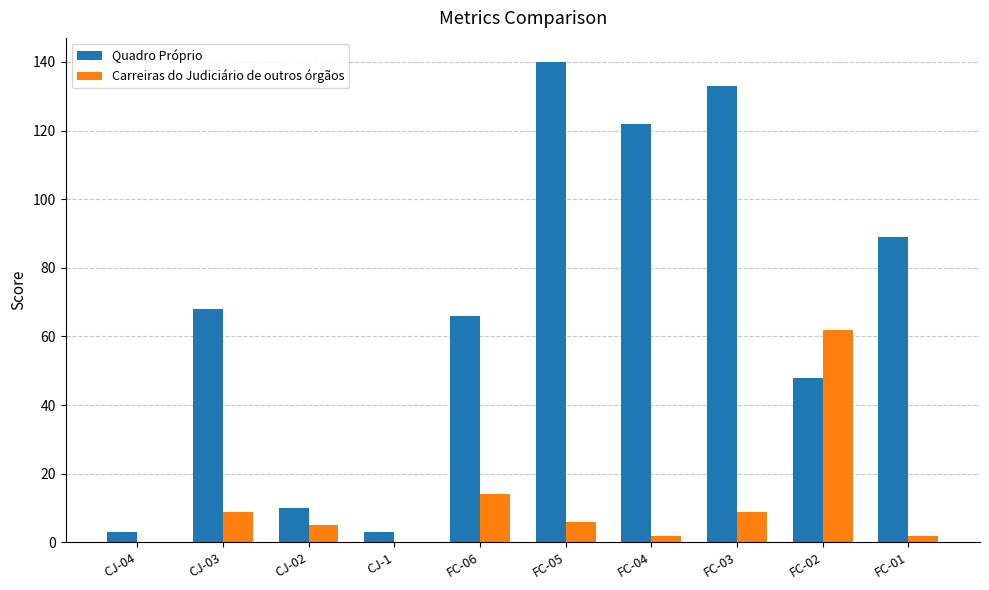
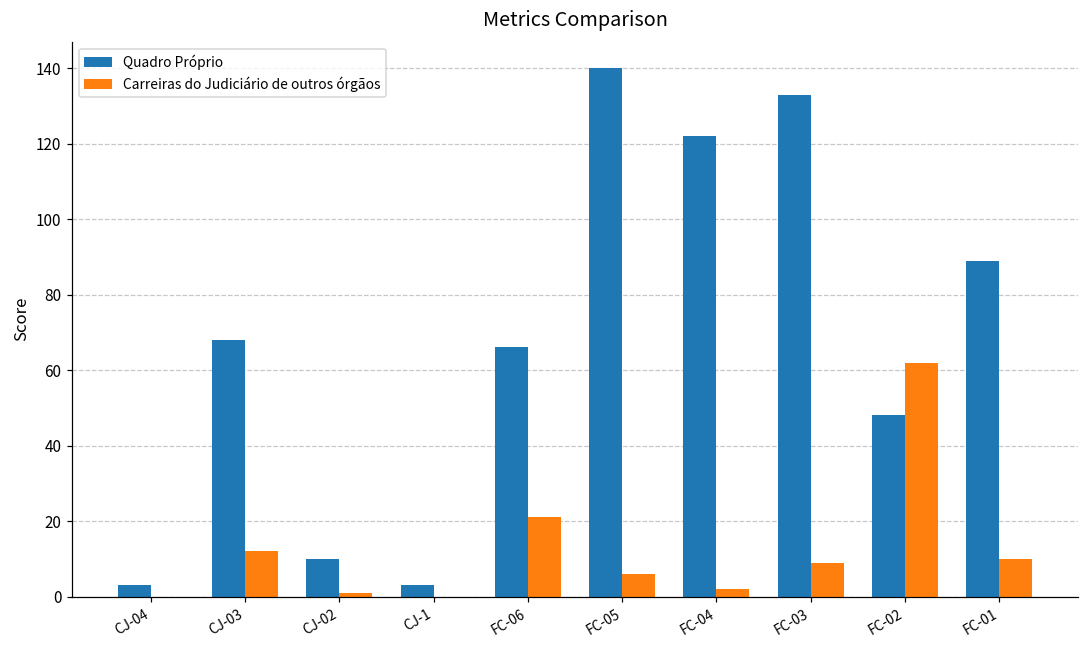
Carreiras do Judiciário de outros órgãos, CJ-03: 9 -> 12
Carreiras do Judiciário de outros órgãos, CJ-02: 5 -> 1
Carreiras do Judiciário de outros órgãos, FC-06: 14 -> 21
Carreiras do Judiciário de outros órgãos, FC-01: 2 -> 10
